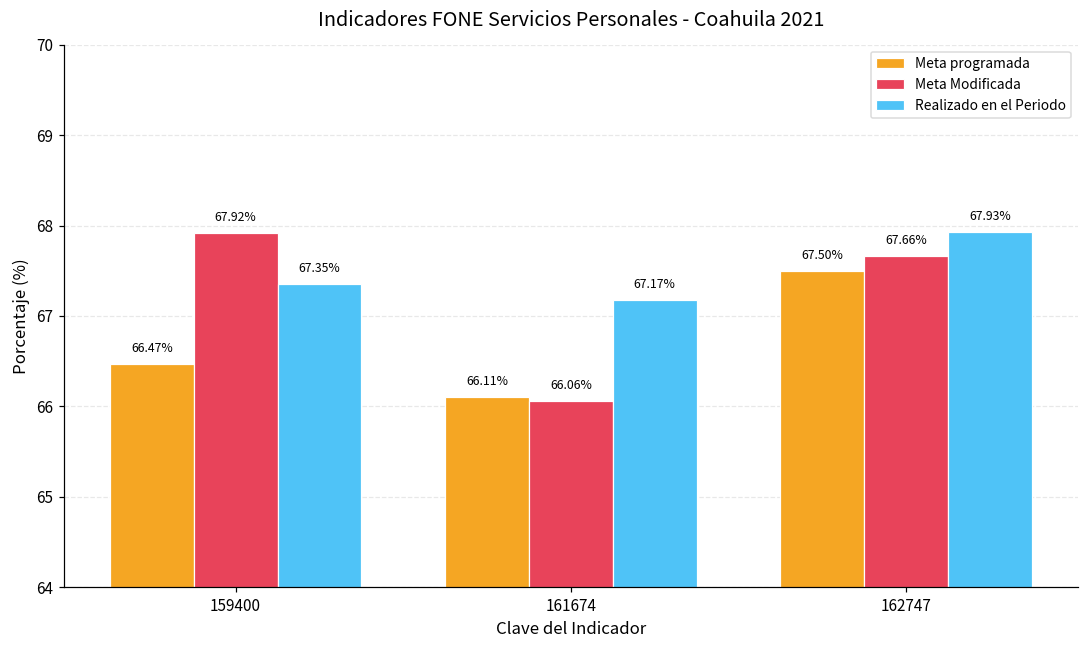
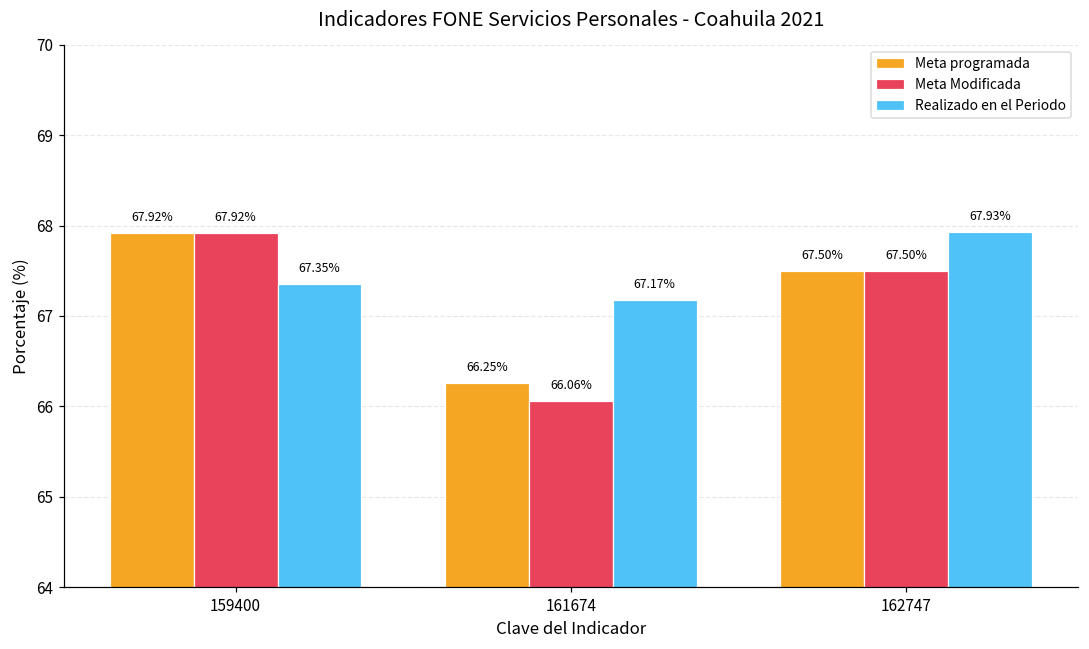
Meta programada, 159400: 66.47% -> 67.92%
Meta programada, 161674: 66.11% -> 66.25%
Meta Modificada, 162747: 67.66% -> 67.50%
